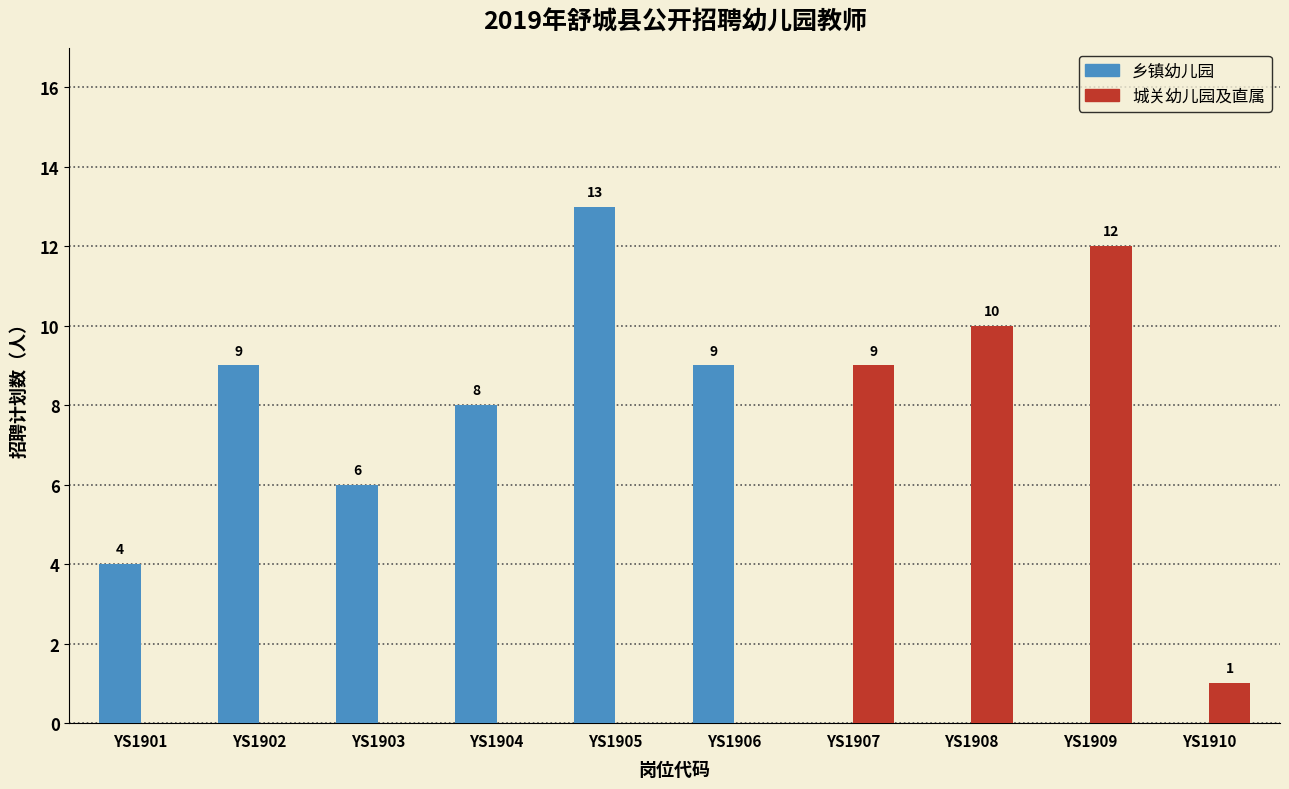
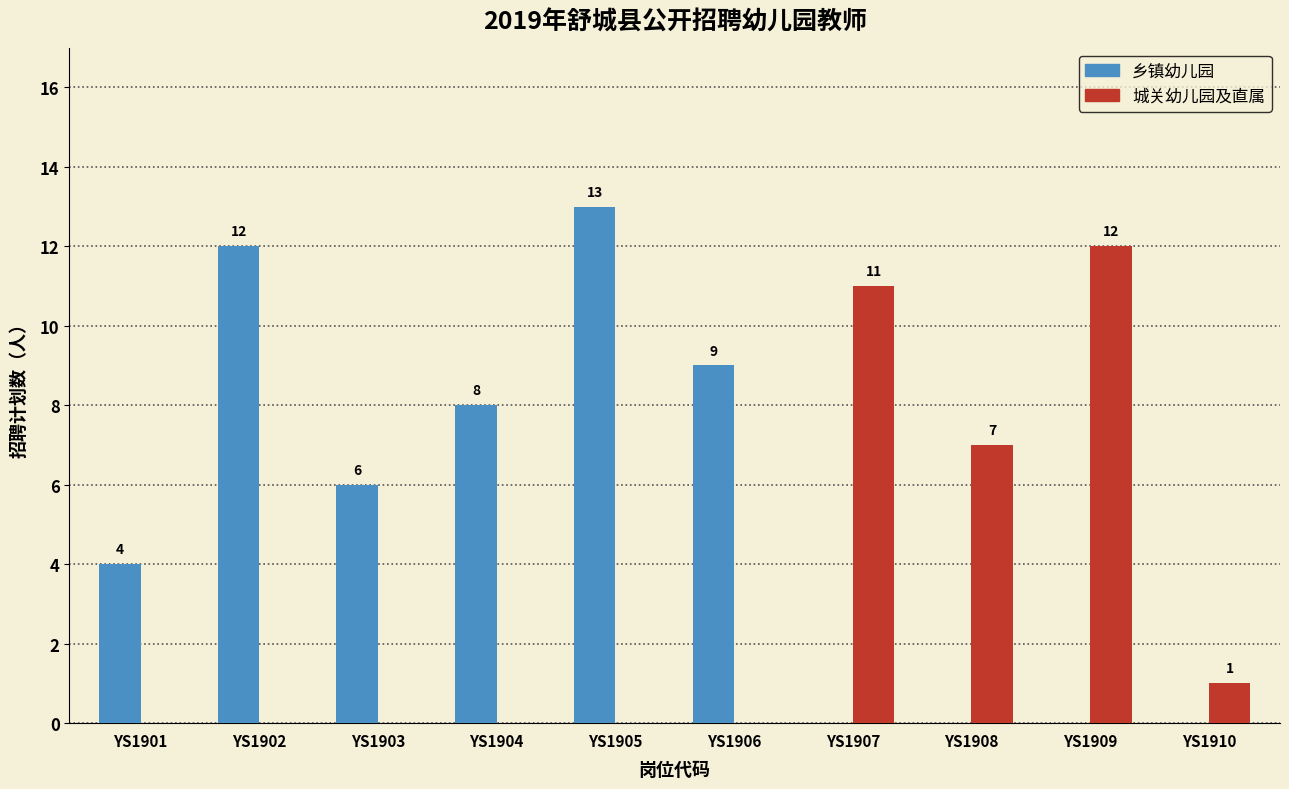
乡镇幼儿园, YS1902: 9 -> 12
城关幼儿园及直属, YS1907: 9 -> 11
城关幼儿园及直属, YS1908: 10 -> 7
